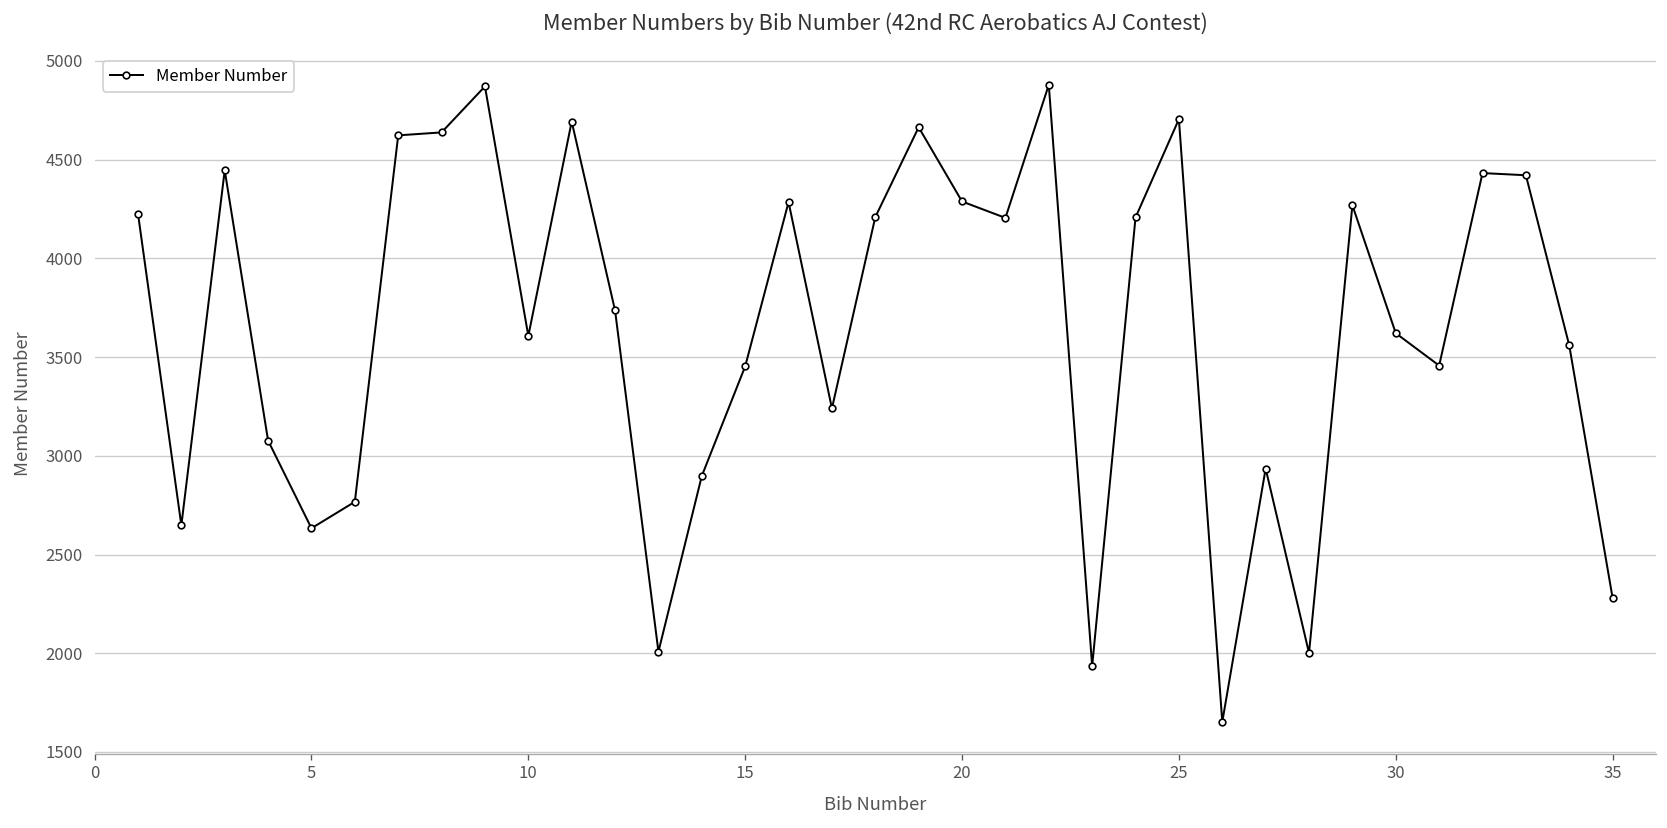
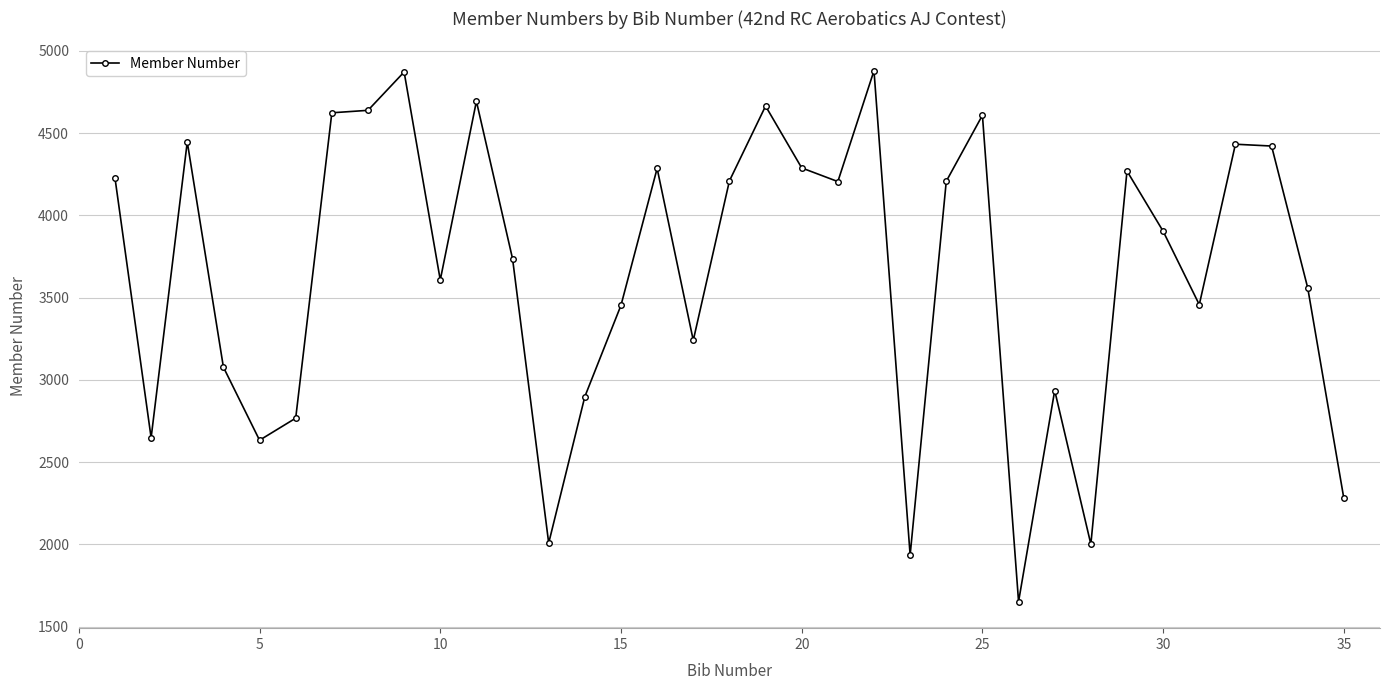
25: 4710 -> 4610
30: 3620 -> 3900
